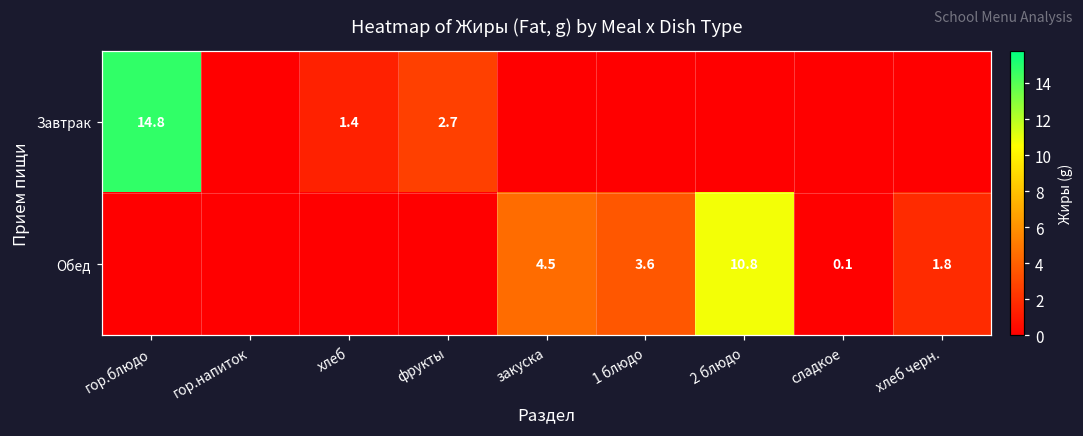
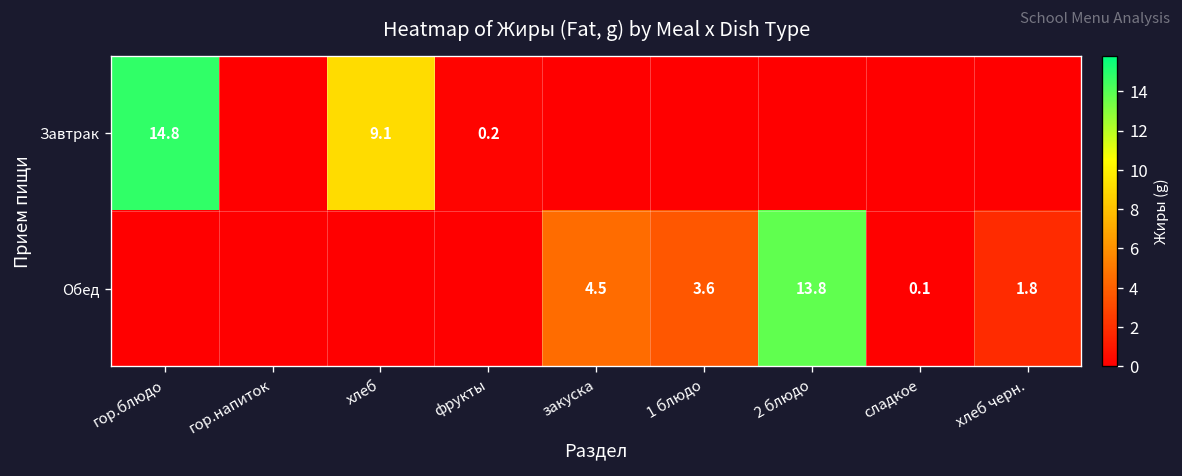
Завтрак, хлеб: 1.4 -> 9.1
Завтрак, фрукты: 2.7 -> 0.2
Обед, 2 блюдо: 10.8 -> 13.8
